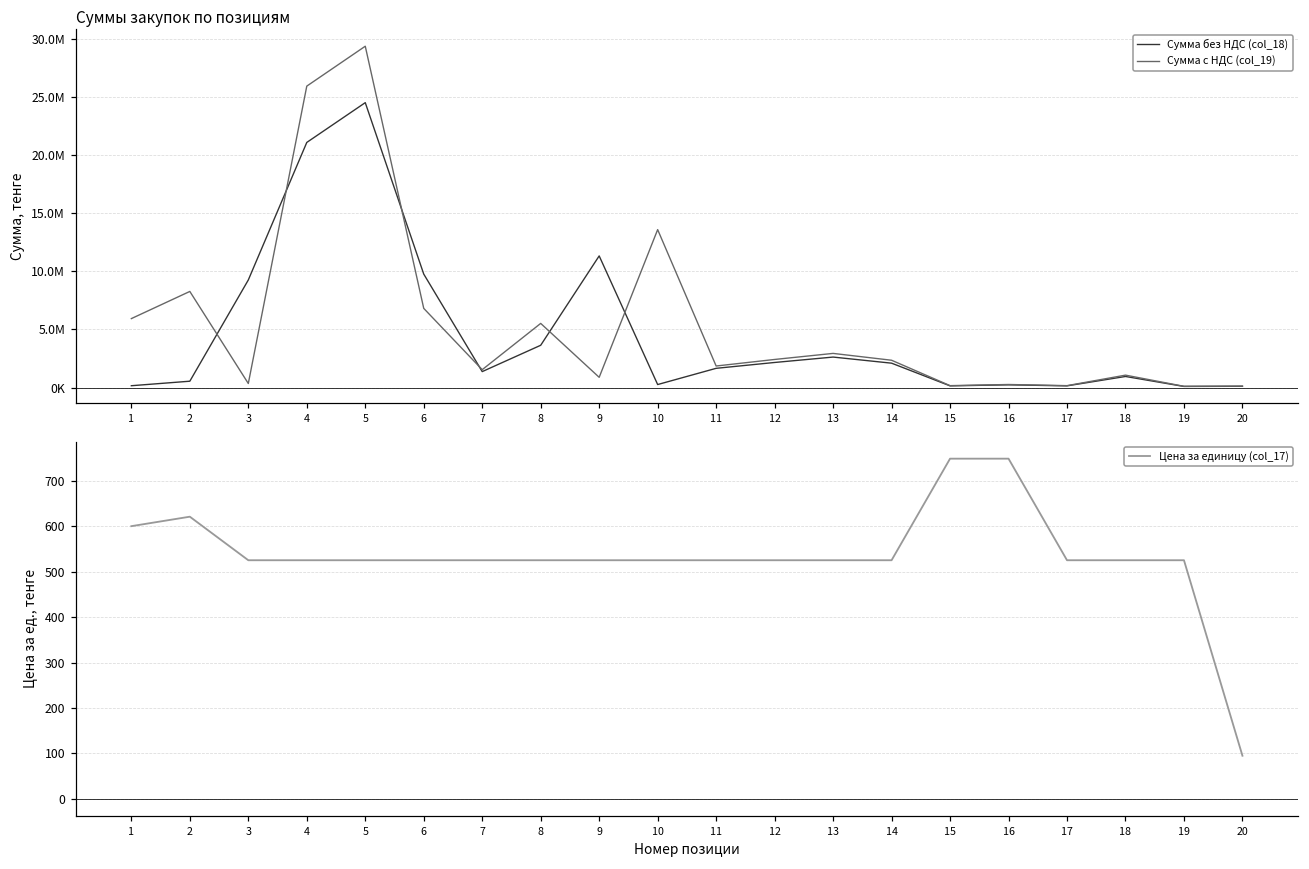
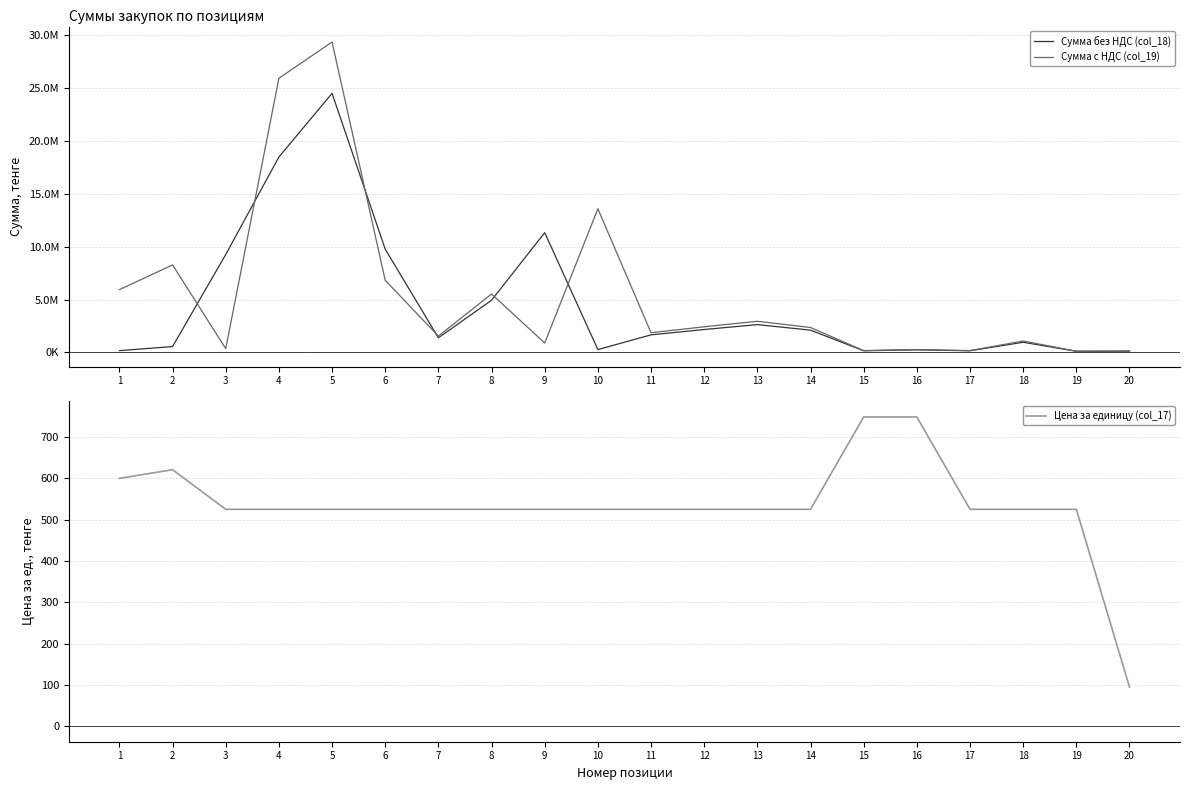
Суммы закупок по позициям, Сумма без НДС (col_18), 4: 21100000 -> 18500000
Суммы закупок по позициям, Сумма без НДС (col_18), 8: 3600000 -> 4900000
